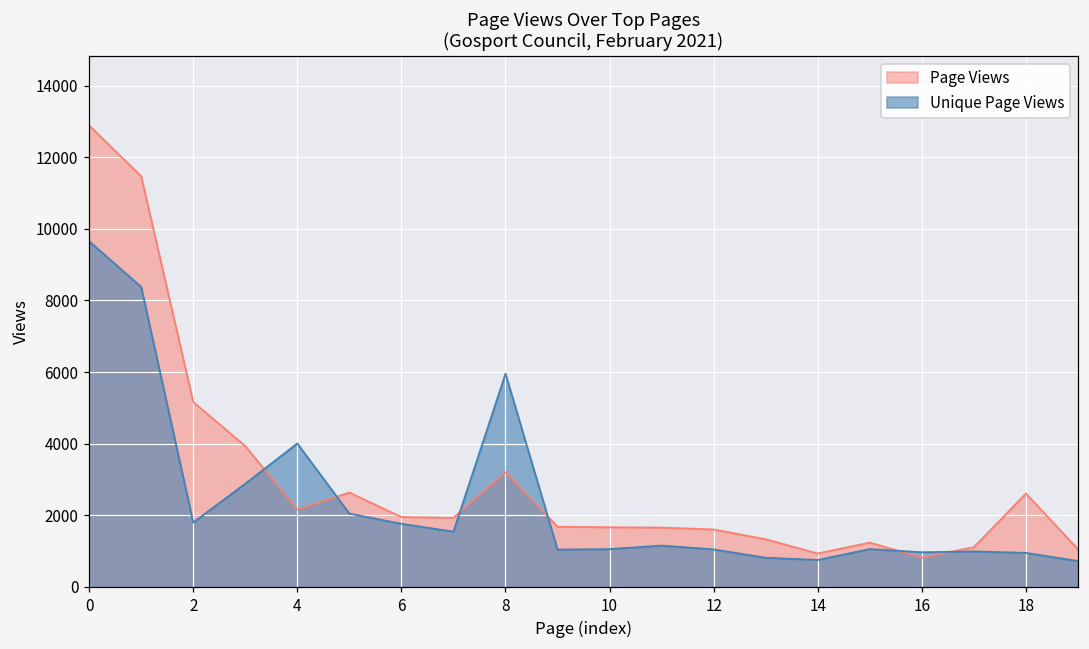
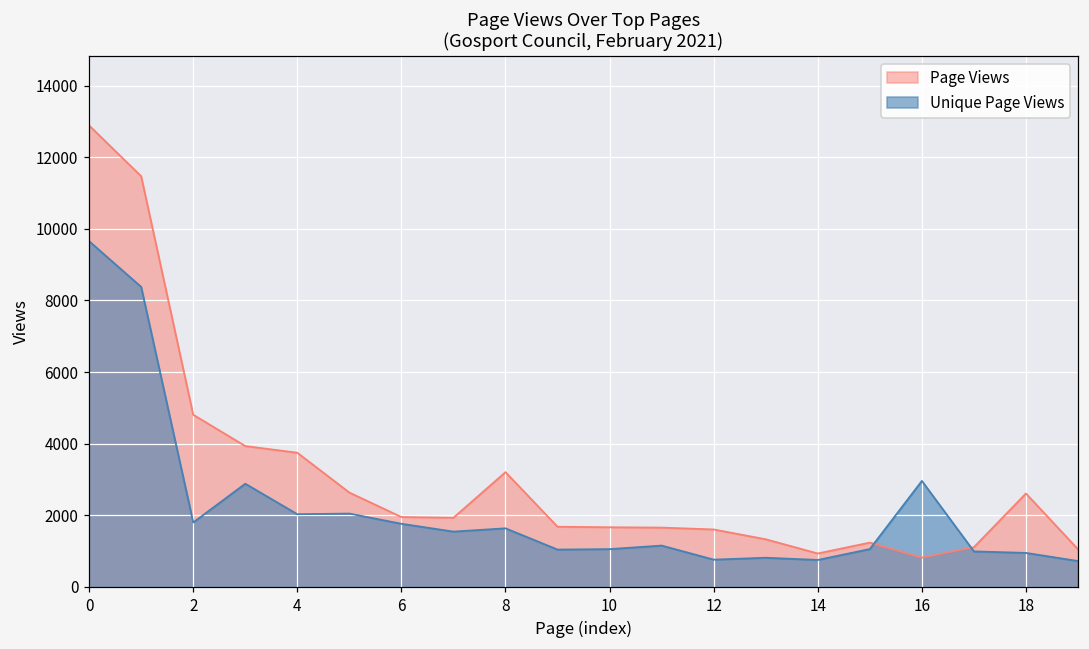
Page Views, 2: 5200 -> 4800
Page Views, 4: 2200 -> 3700
Unique Page Views, 4: 4000 -> 2000
Unique Page Views, 8: 6000 -> 1600
Unique Page Views, 12: 1000 -> 800
Unique Page Views, 16: 1000 -> 3000
